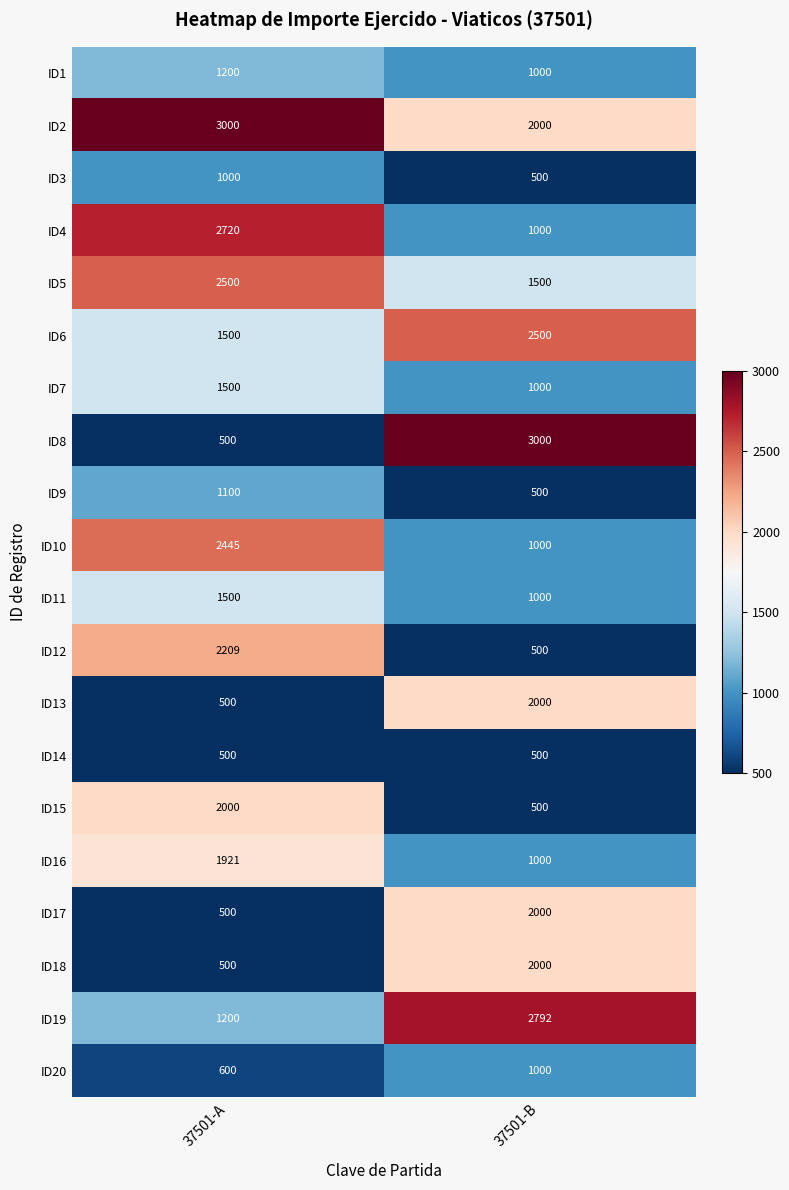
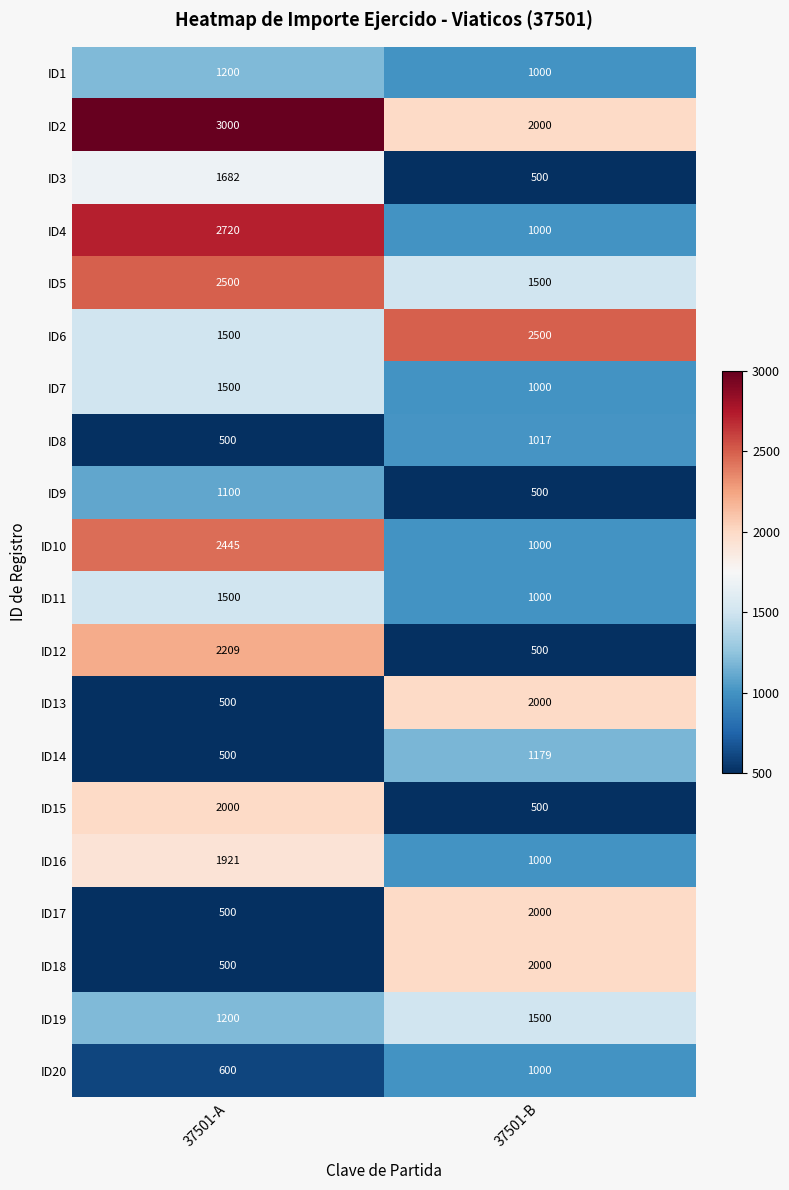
ID3, 37501-A: 1000 -> 1682
ID8, 37501-B: 3000 -> 1017
ID14, 37501-B: 500 -> 1179
ID19, 37501-B: 2792 -> 1500
